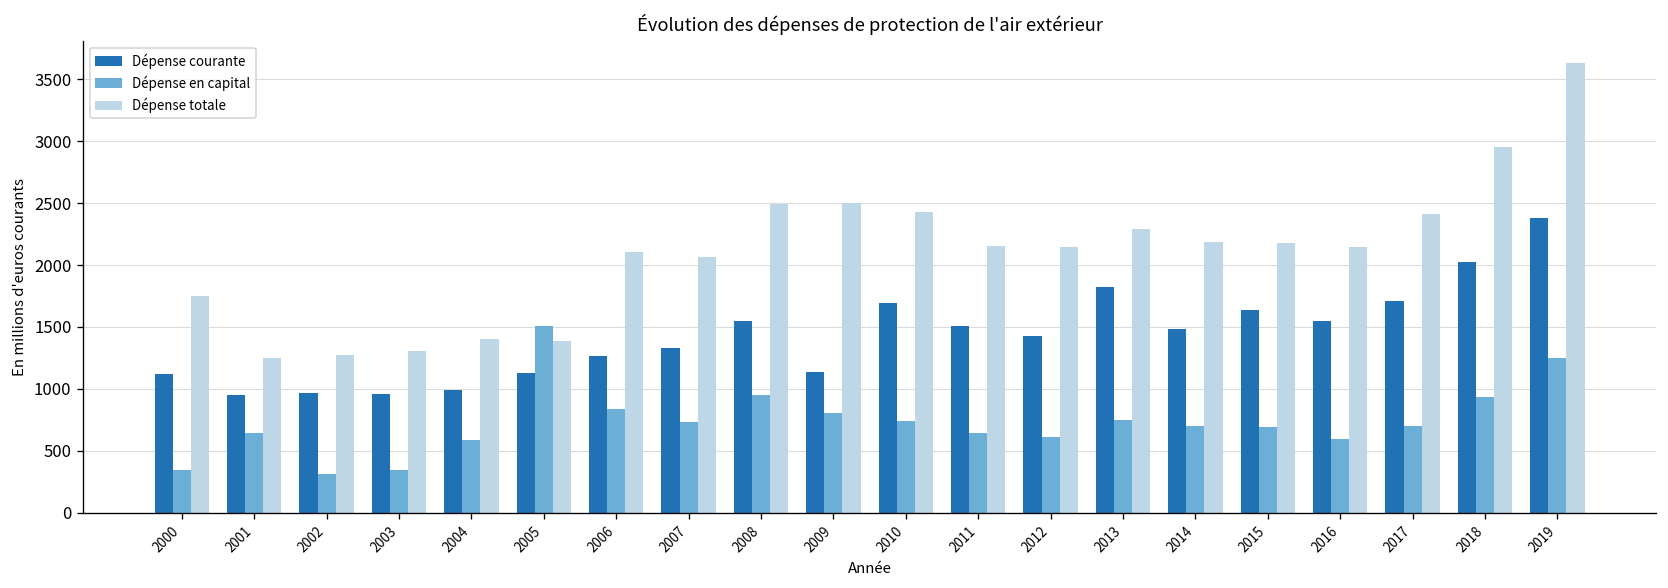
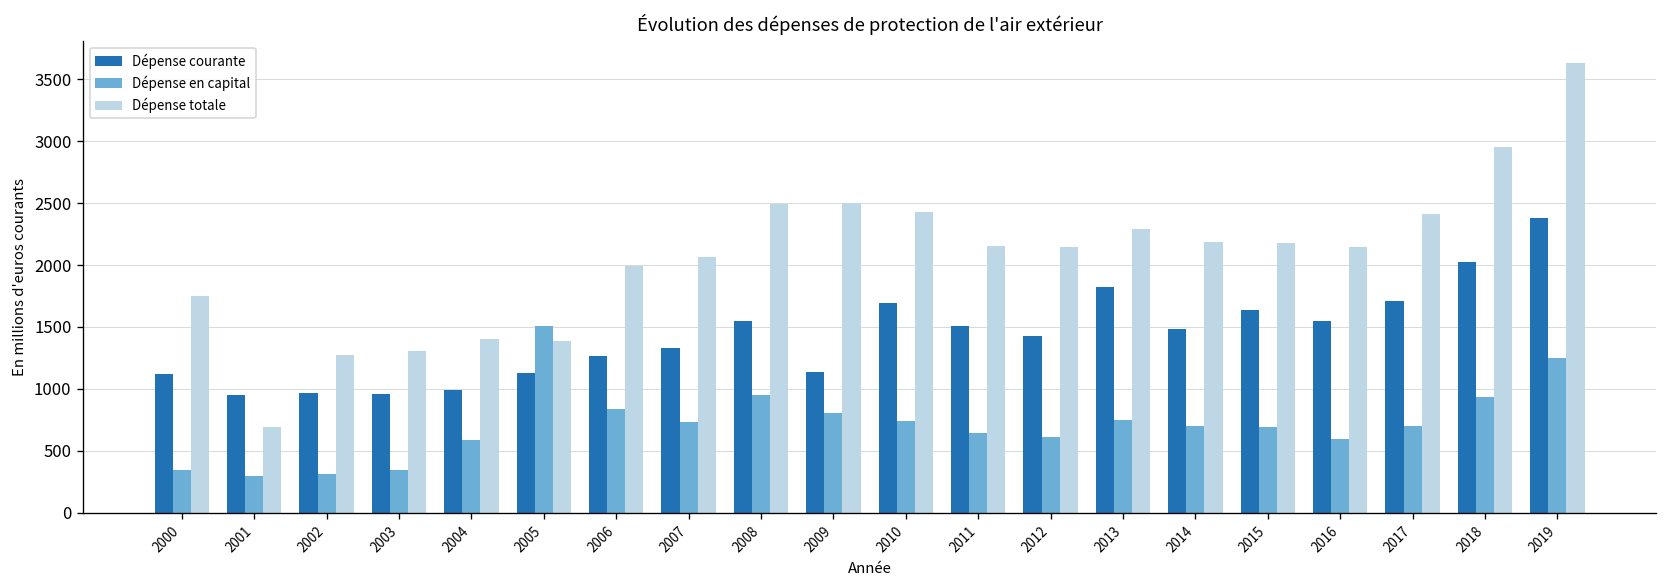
Dépense en capital, 2001: 640 -> 290
Dépense totale, 2001: 1250 -> 690
Dépense totale, 2006: 2100 -> 1990
